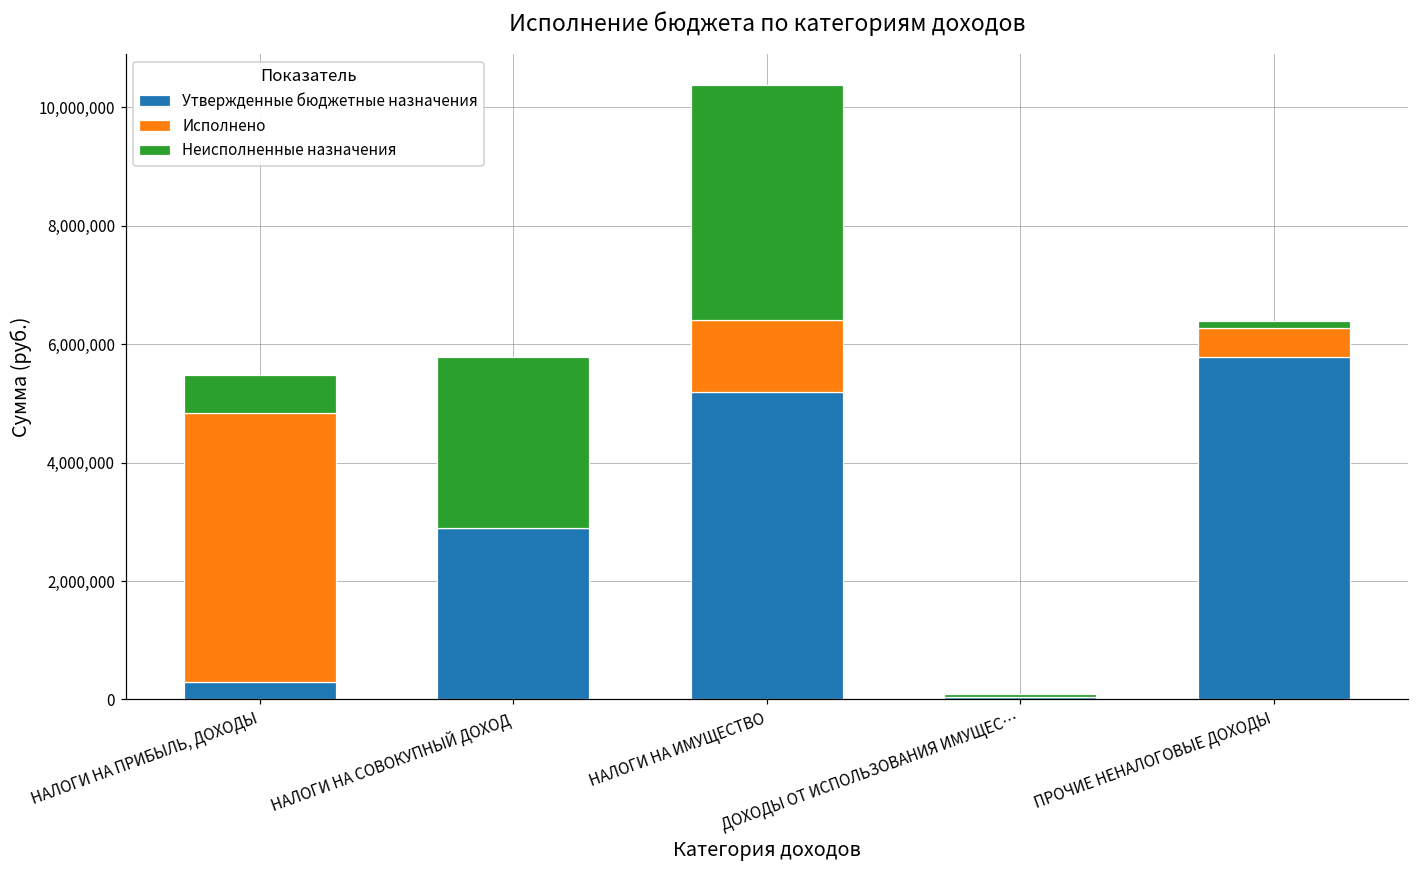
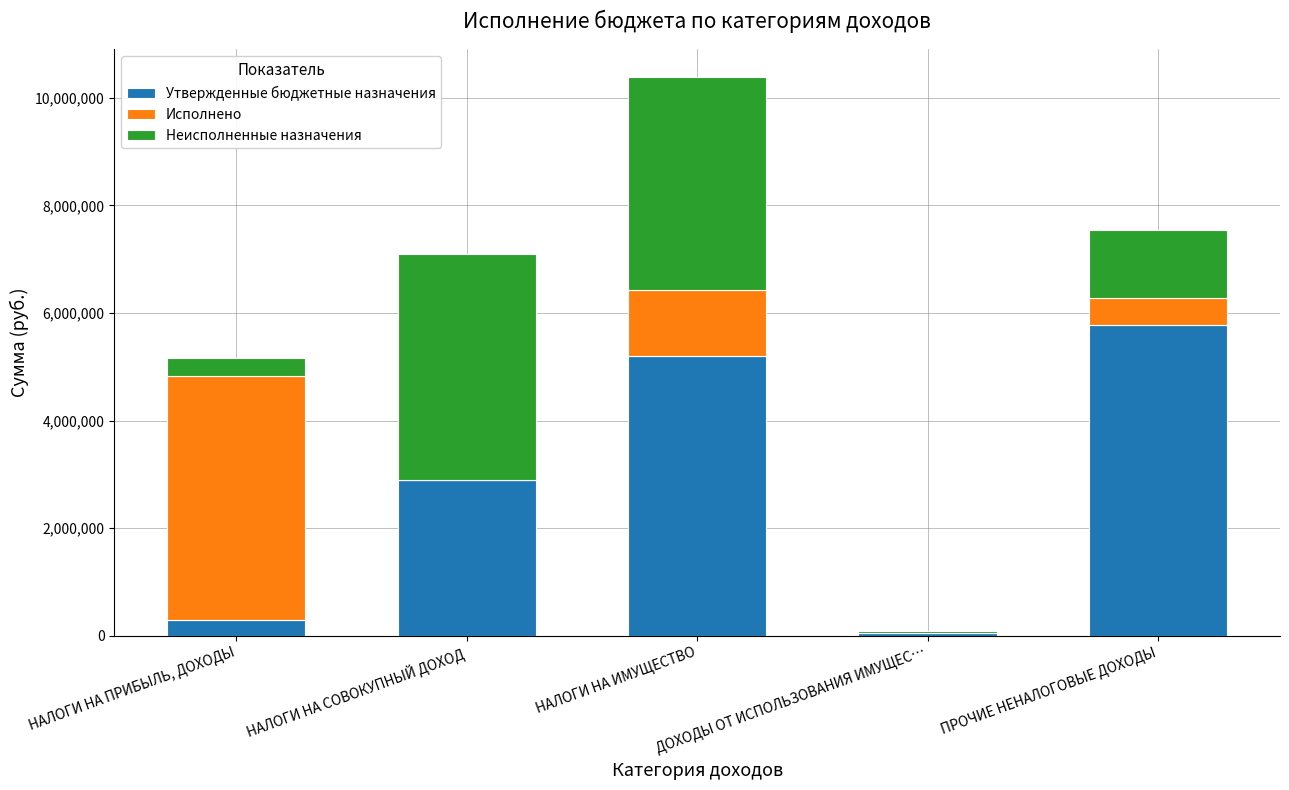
Неисполненные назначения, НАЛОГИ НА ПРИБЫЛЬ, ДОХОДЫ: 600,000 -> 300,000
Неисполненные назначения, НАЛОГИ НА СОВОКУПНЫЙ ДОХОД: 2,900,000 -> 4,200,000
Неисполненные назначения, ПРОЧИЕ НЕНАЛОГОВЫЕ ДОХОДЫ: 100,000 -> 1,300,000
